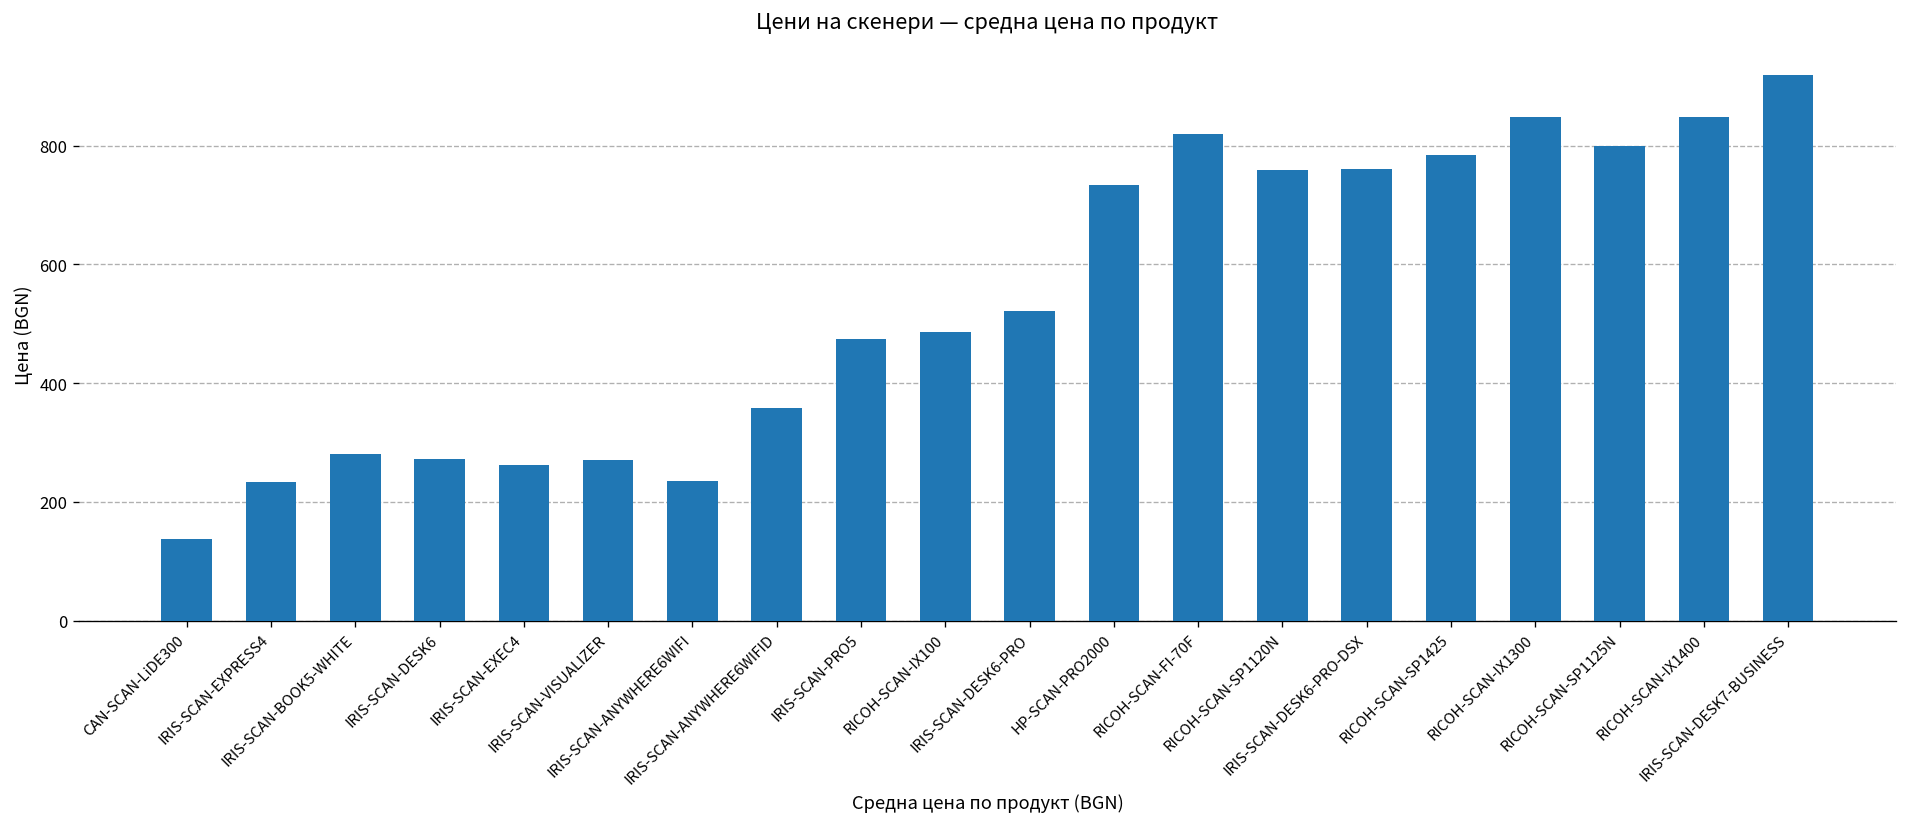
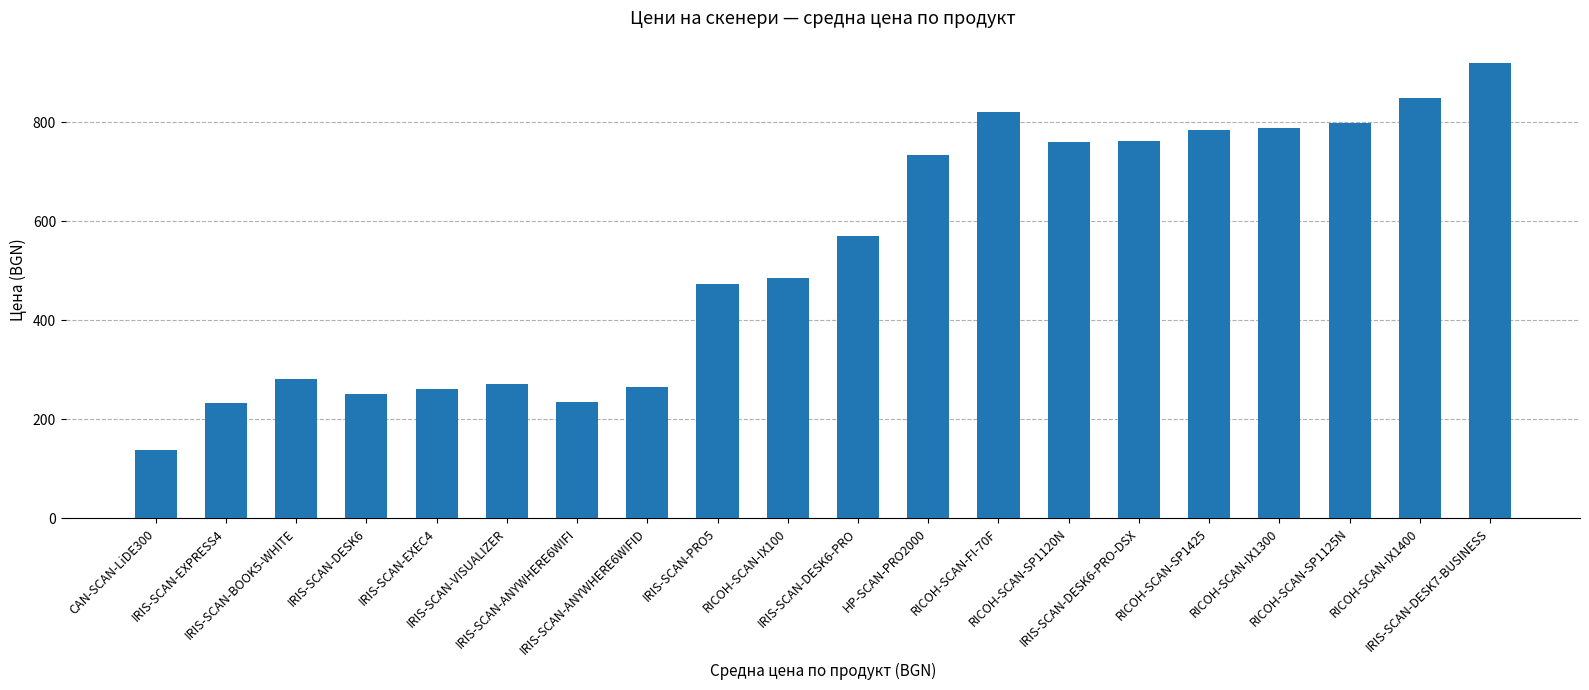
IRIS-SCAN-DESK6: 270 -> 250
IRIS-SCAN-ANYWHERE6WIFID: 360 -> 260
IRIS-SCAN-DESK6-PRO: 520 -> 570
RICOH-SCAN-IX1300: 850 -> 790
